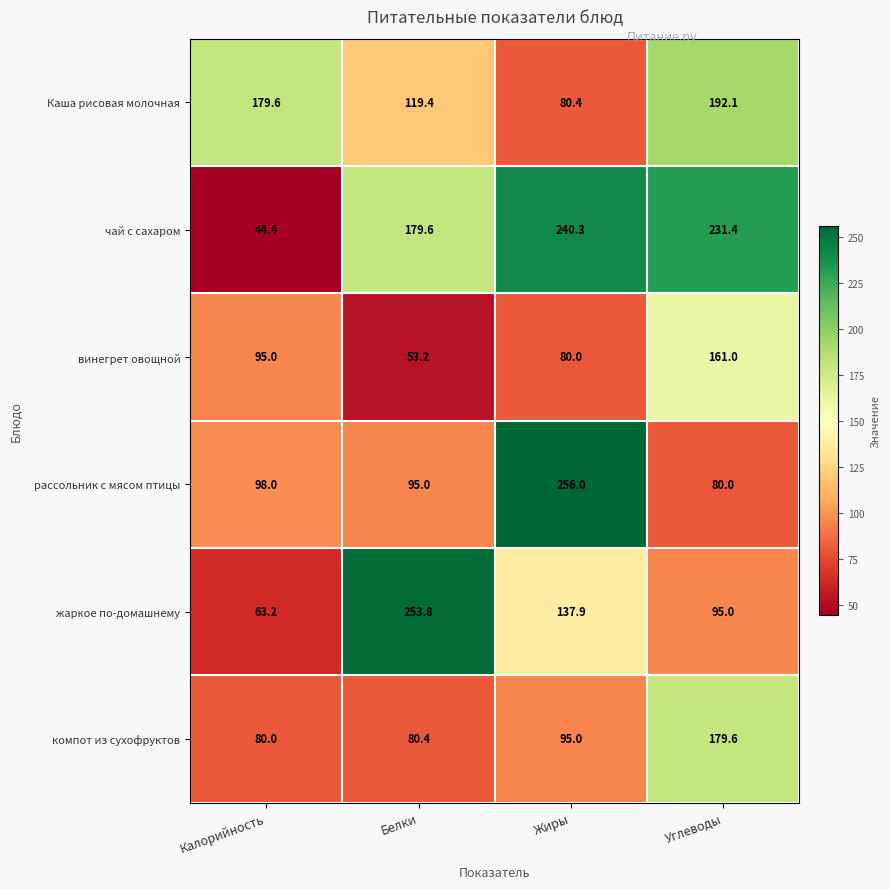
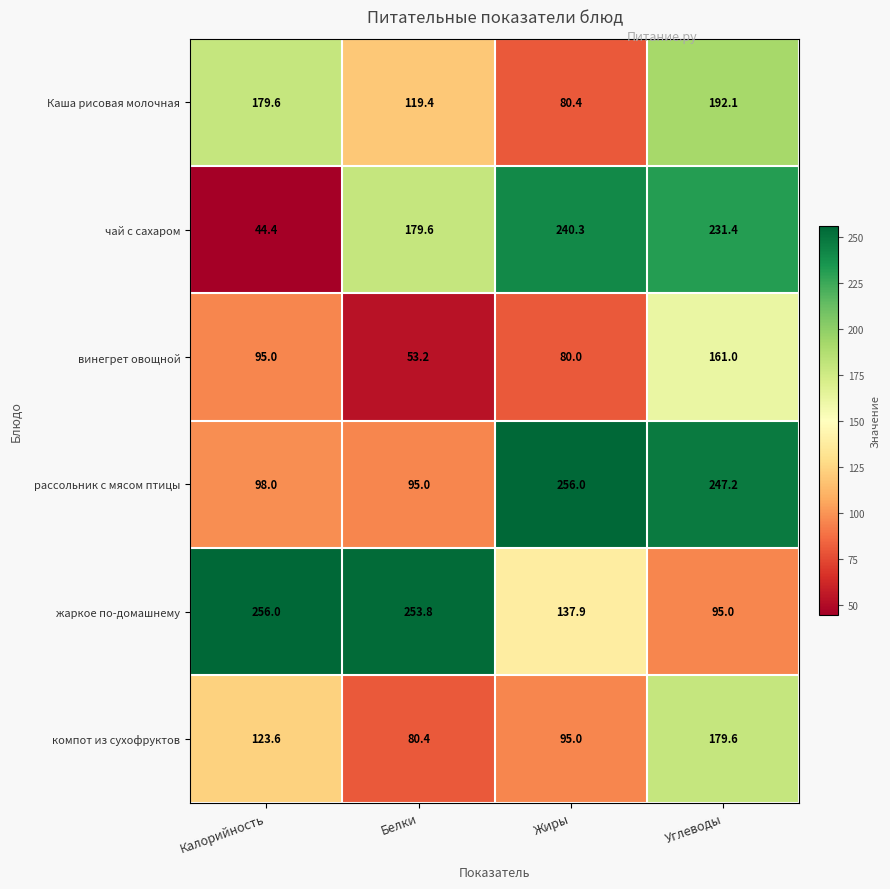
рассольник с мясом птицы, Углеводы: 80.0 -> 247.2
жаркое по-домашнему, Калорийность: 63.2 -> 256.0
компот из сухофруктов, Калорийность: 80.0 -> 123.6
